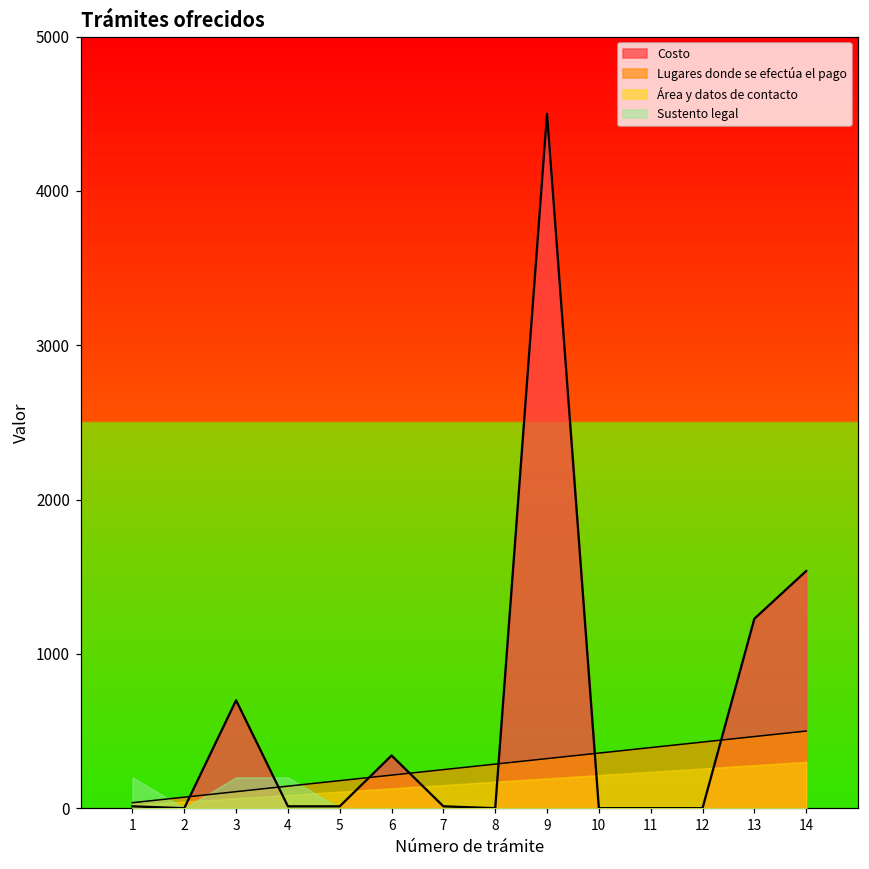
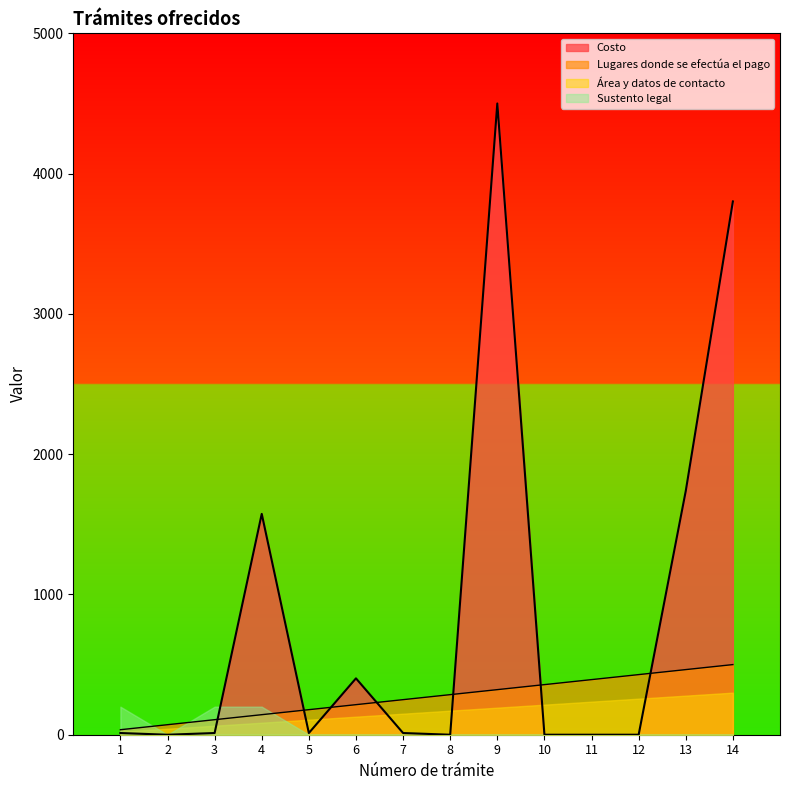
Costo, 3: 700 -> 10
Costo, 4: 10 -> 1570
Costo, 6: 340 -> 400
Costo, 13: 1230 -> 1740
Costo, 14: 1540 -> 3800
